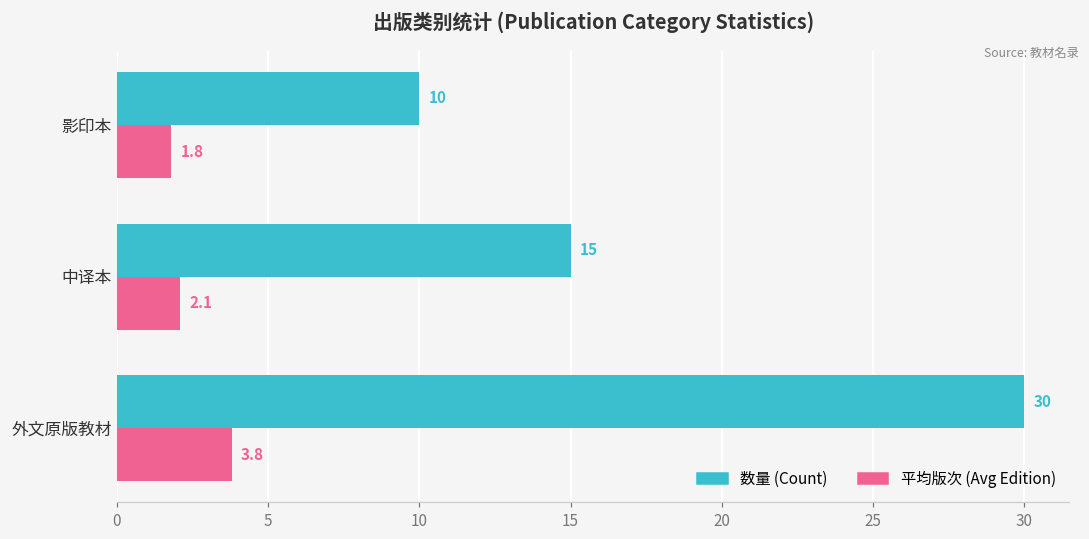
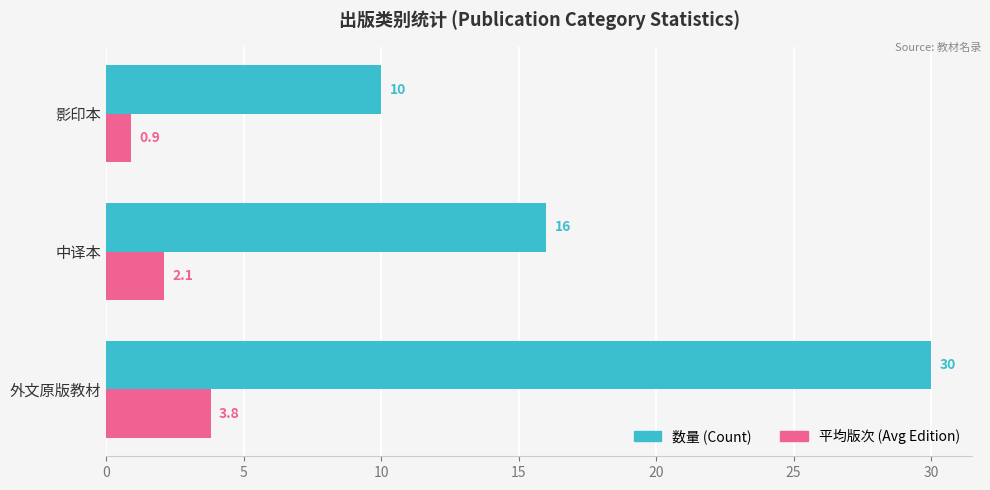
平均版次 (Avg Edition), 影印本: 1.8 -> 0.9
数量 (Count), 中译本: 15 -> 16
